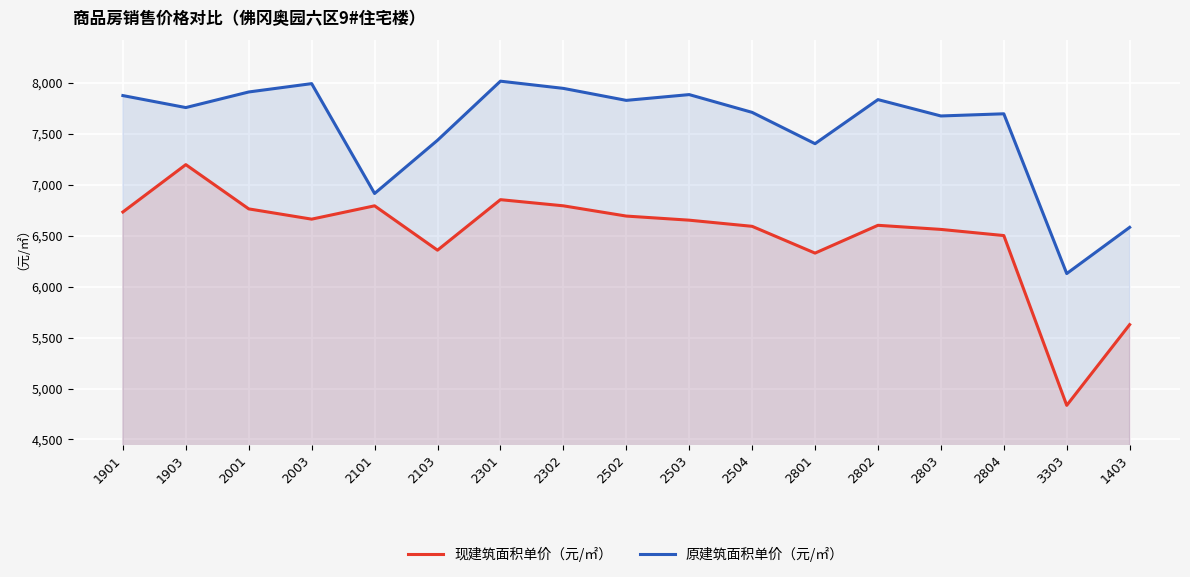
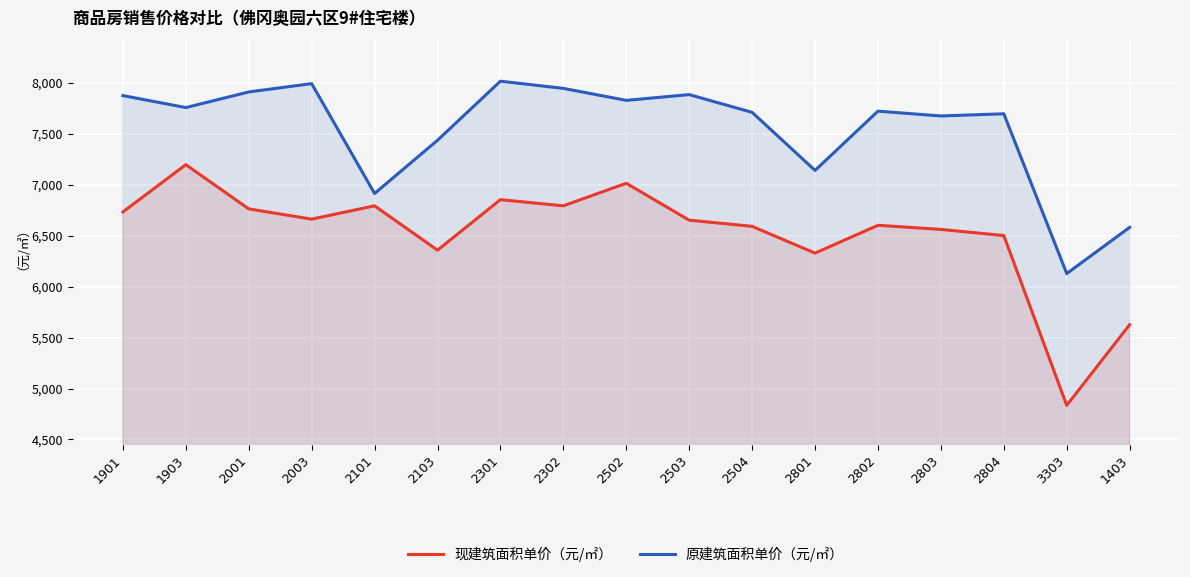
现建筑面积单价（元/㎡）, 2502: 6,690 -> 7,010
原建筑面积单价（元/㎡）, 2801: 7,400 -> 7,140
原建筑面积单价（元/㎡）, 2802: 7,830 -> 7,720
